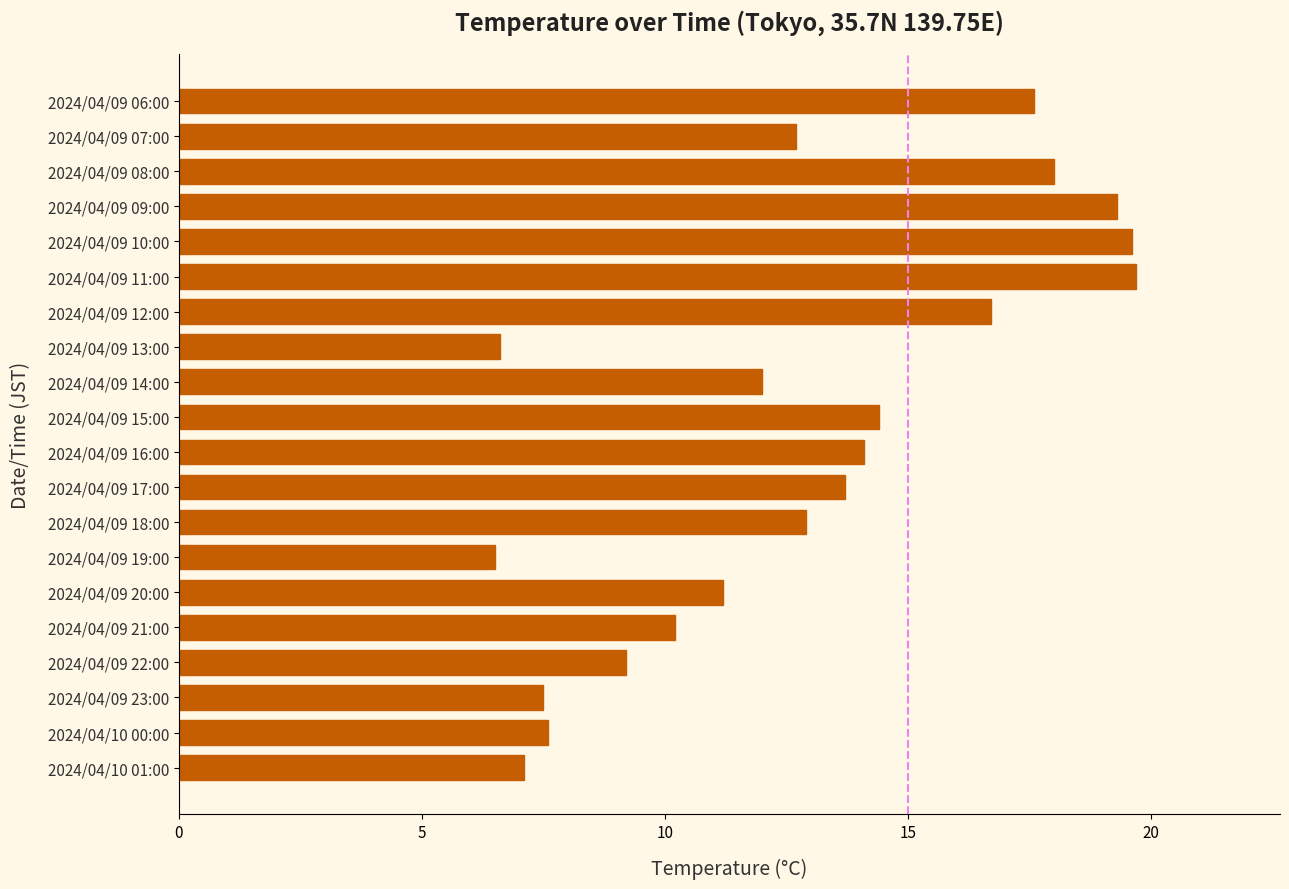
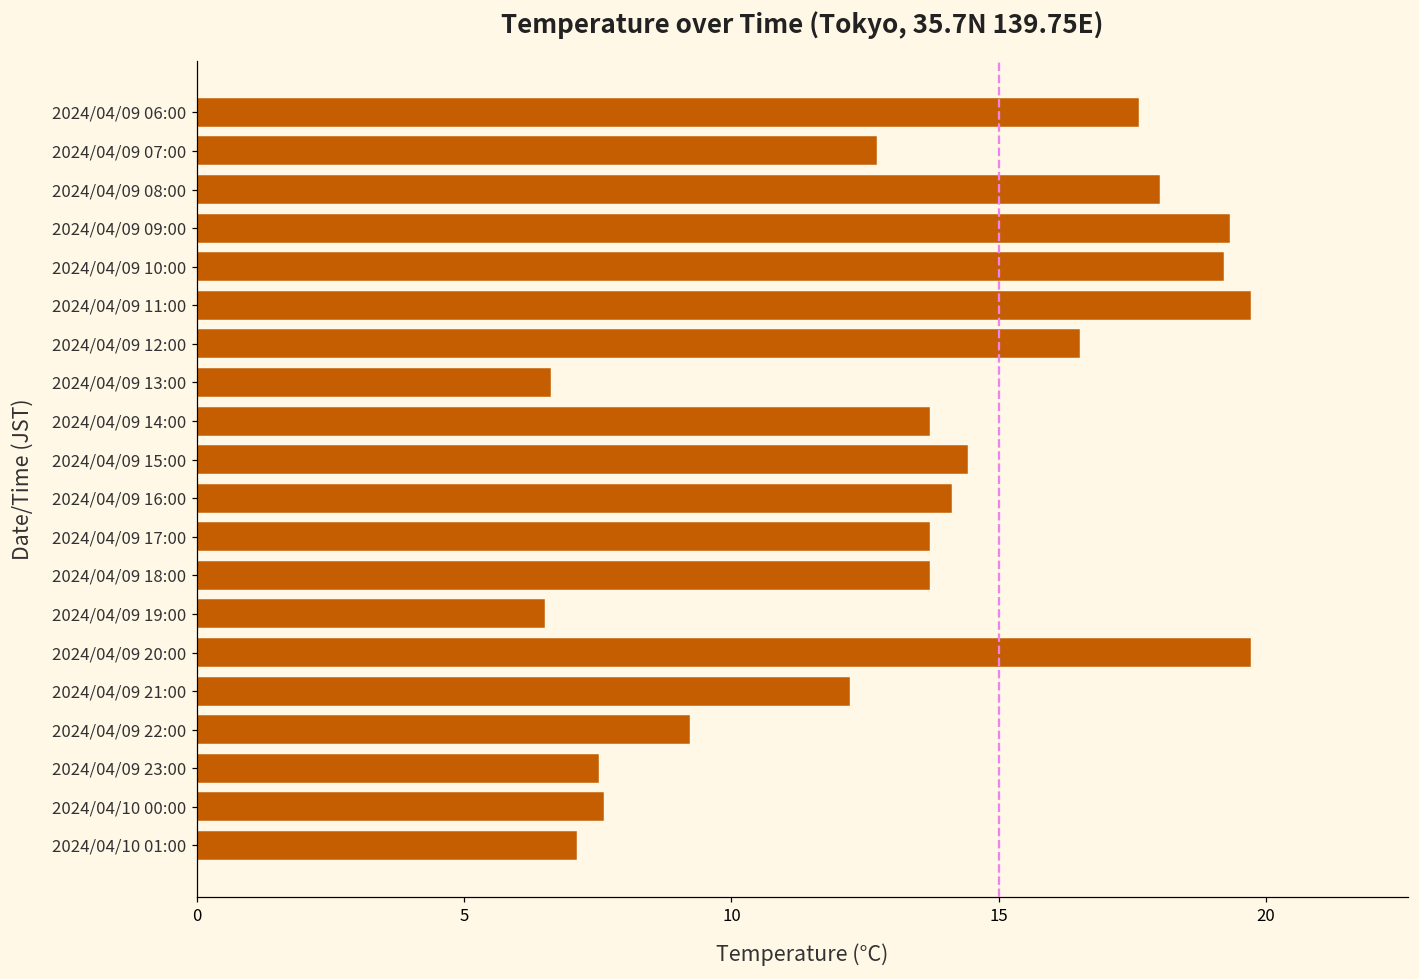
2024/04/09 10:00: 19.6 -> 19.2
2024/04/09 12:00: 16.7 -> 16.5
2024/04/09 14:00: 12.0 -> 13.7
2024/04/09 18:00: 12.9 -> 13.7
2024/04/09 20:00: 11.2 -> 19.7
2024/04/09 21:00: 10.2 -> 12.2
